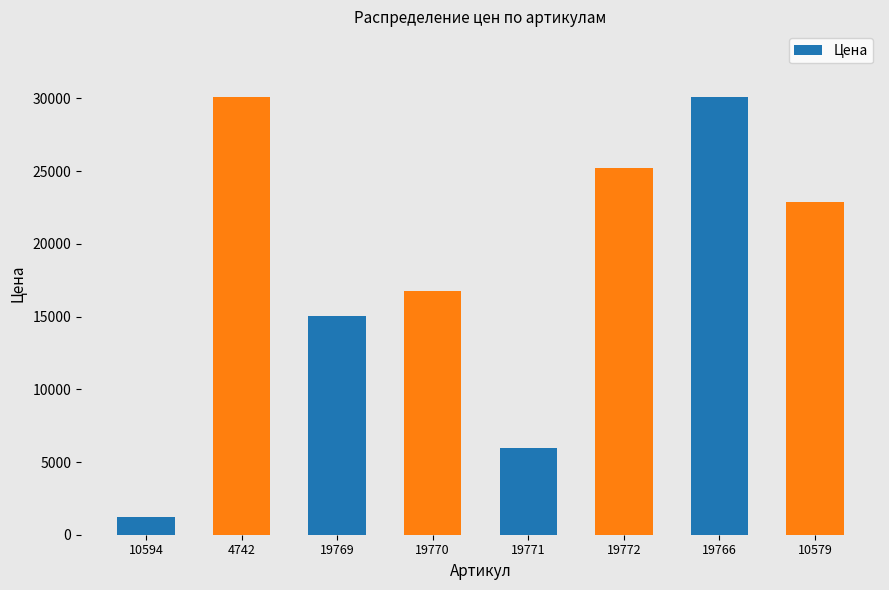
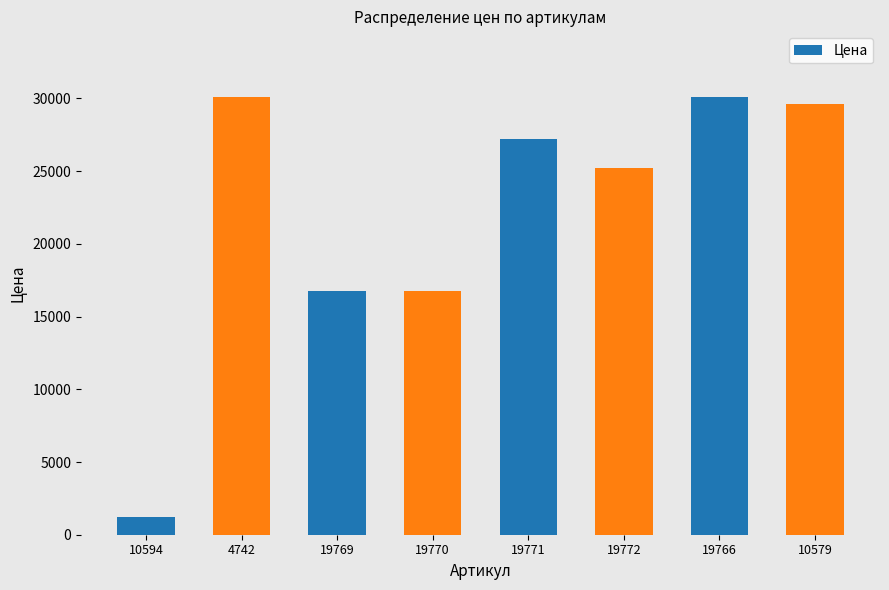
19769: 15100 -> 16800
19771: 6000 -> 27200
10579: 22900 -> 29700
